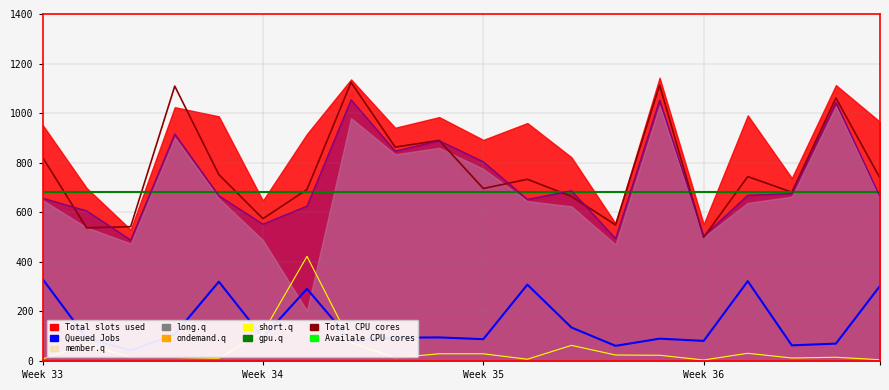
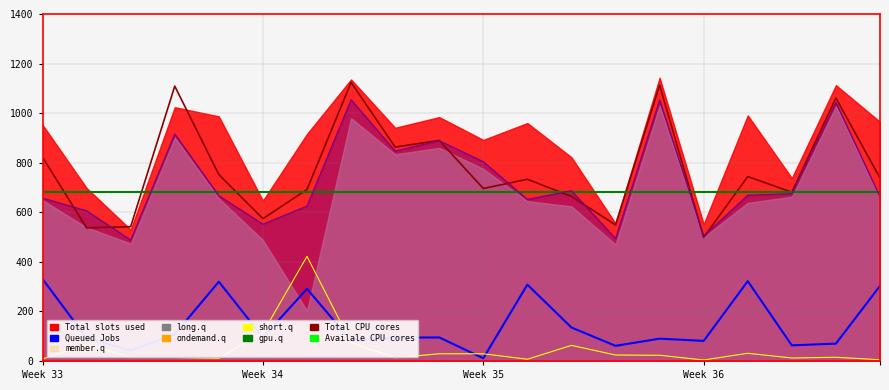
Queued Jobs, Week 35: 90 -> 10
